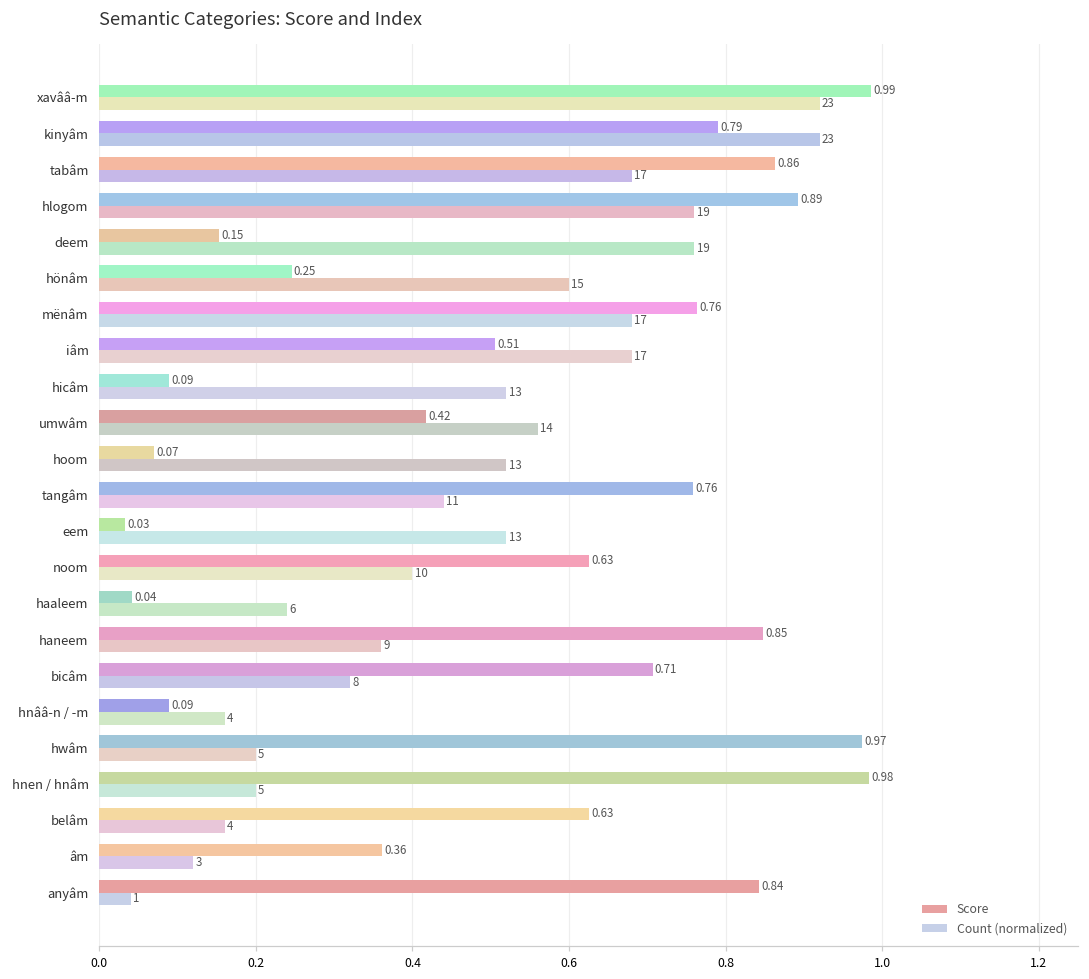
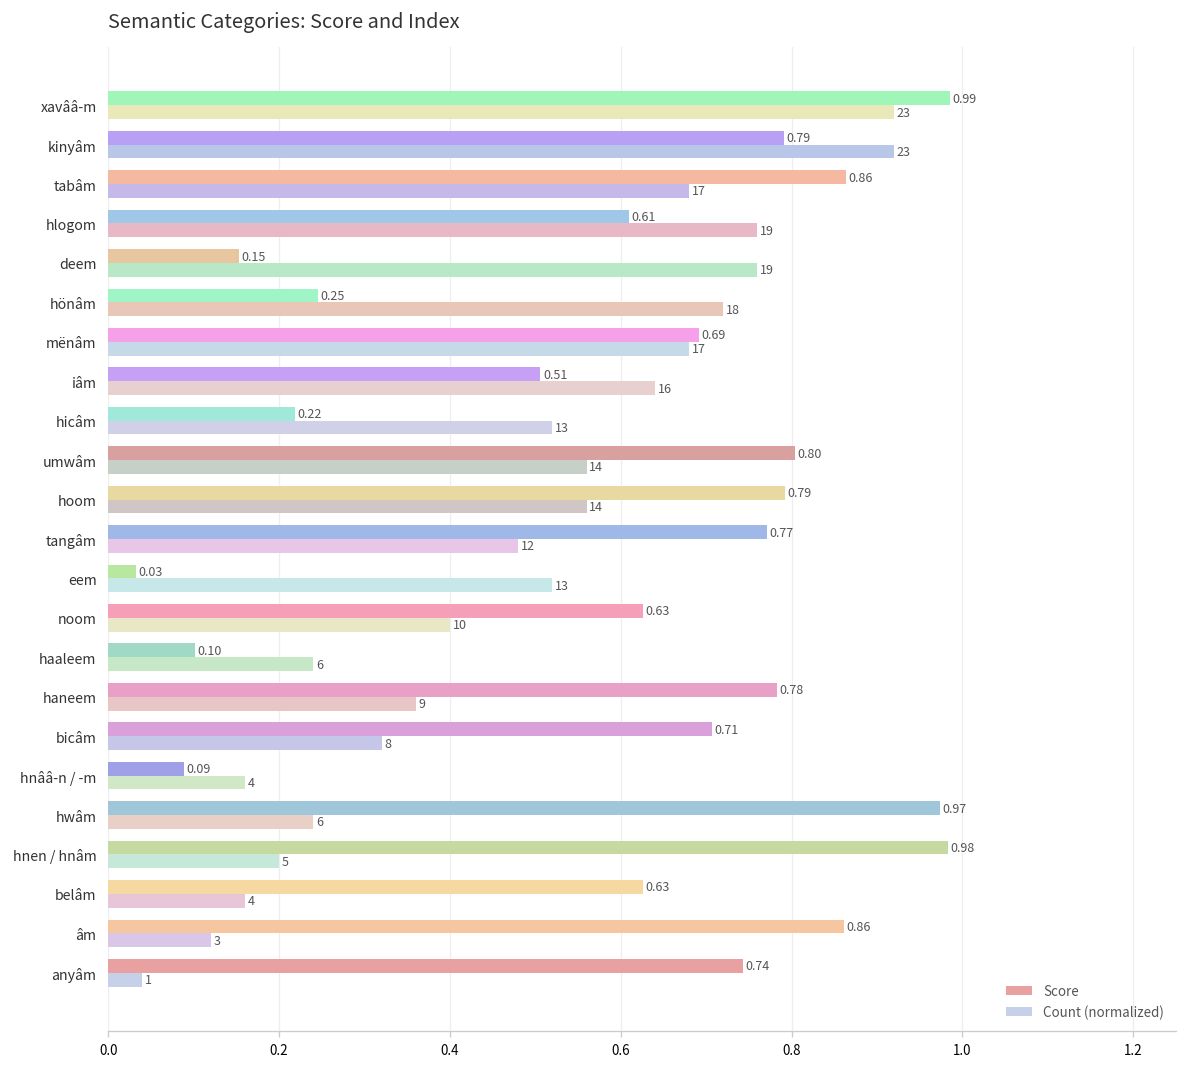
Score, hlogom: 0.89 -> 0.61
Count (normalized), hönâm: 15 -> 18
Score, mënâm: 0.76 -> 0.69
Count (normalized), iâm: 17 -> 16
Score, hicâm: 0.09 -> 0.22
Score, umwâm: 0.42 -> 0.80
Score, hoom: 0.07 -> 0.79
Count (normalized), hoom: 13 -> 14
Score, tangâm: 0.76 -> 0.77
Count (normalized), tangâm: 11 -> 12
Score, haaleem: 0.04 -> 0.10
Score, haneem: 0.85 -> 0.78
Count (normalized), hwâm: 5 -> 6
Score, âm: 0.36 -> 0.86
Score, anyâm: 0.84 -> 0.74
